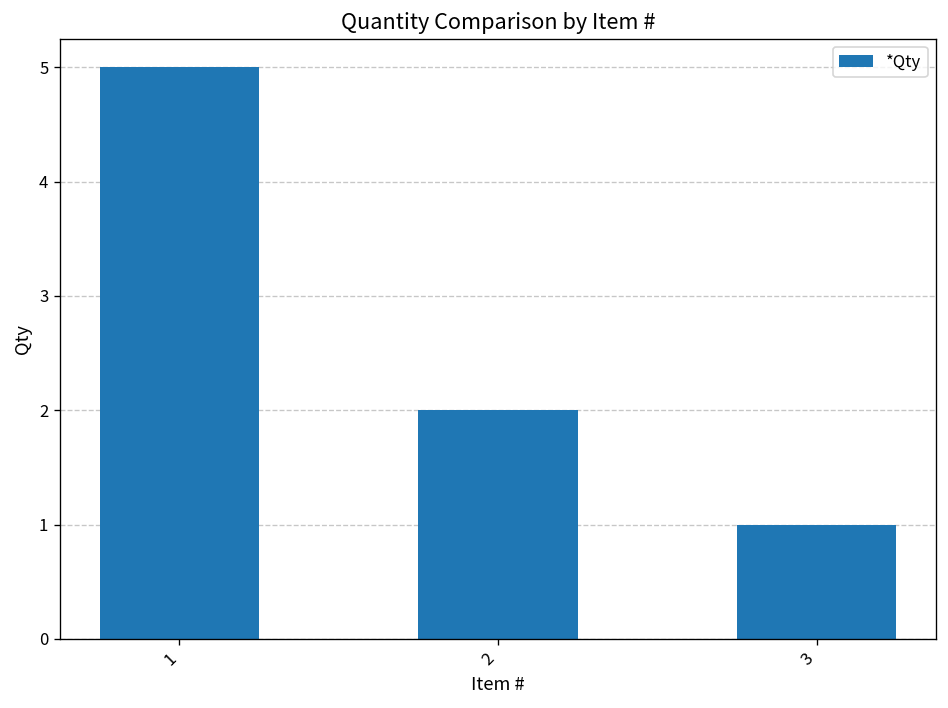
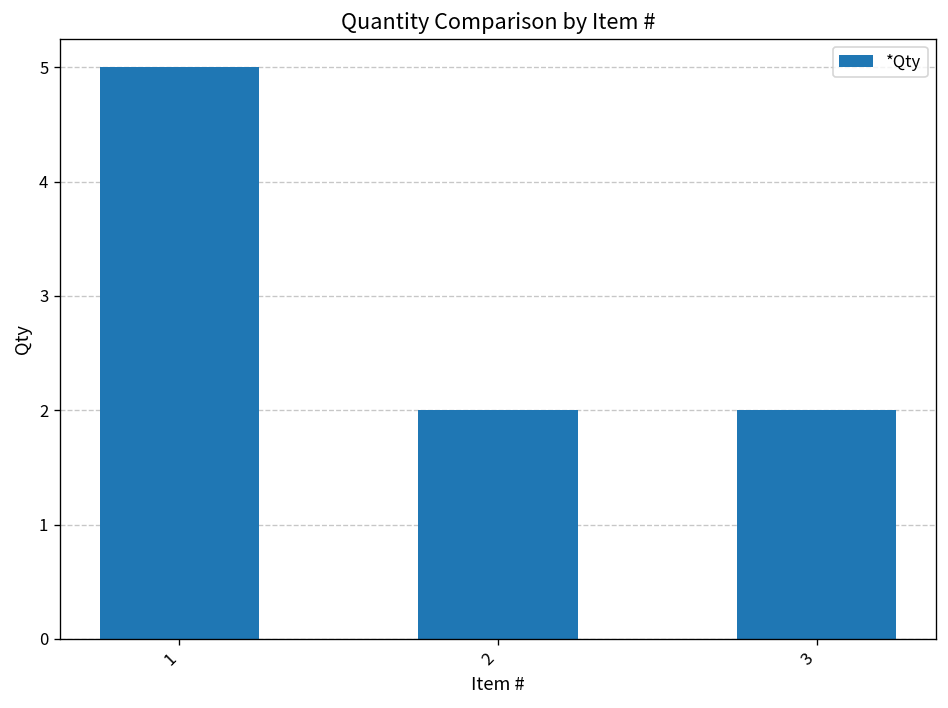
3: 1 -> 2
